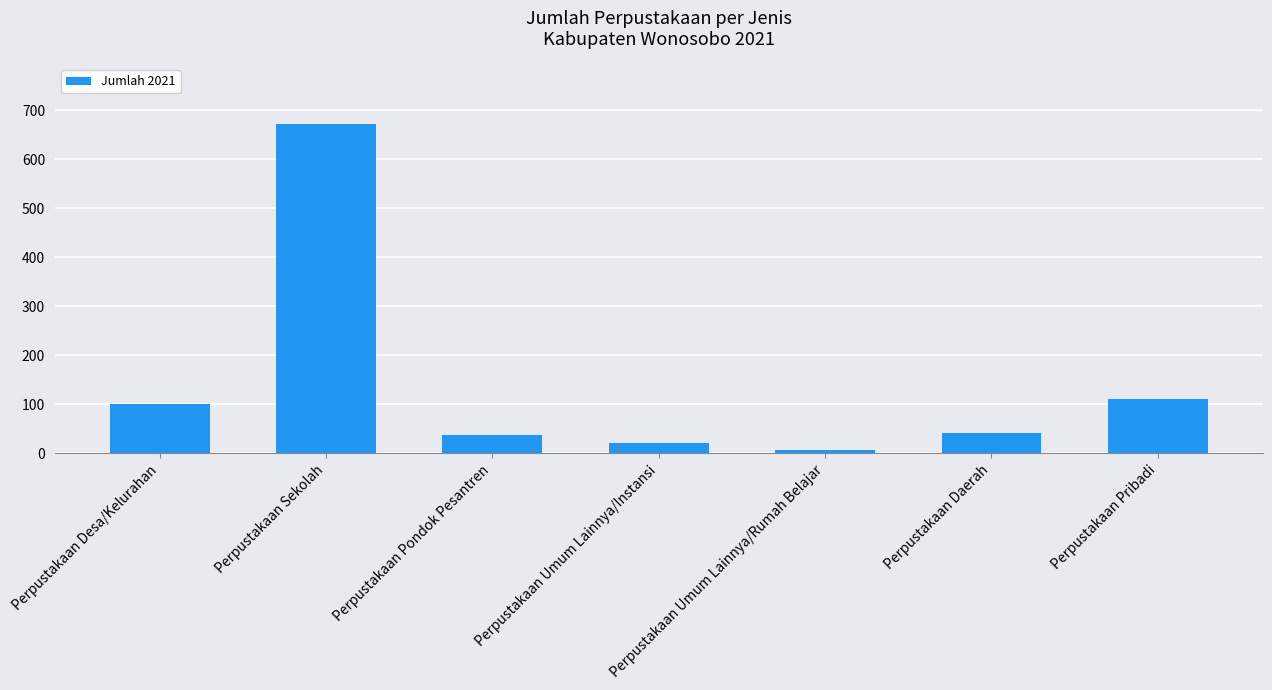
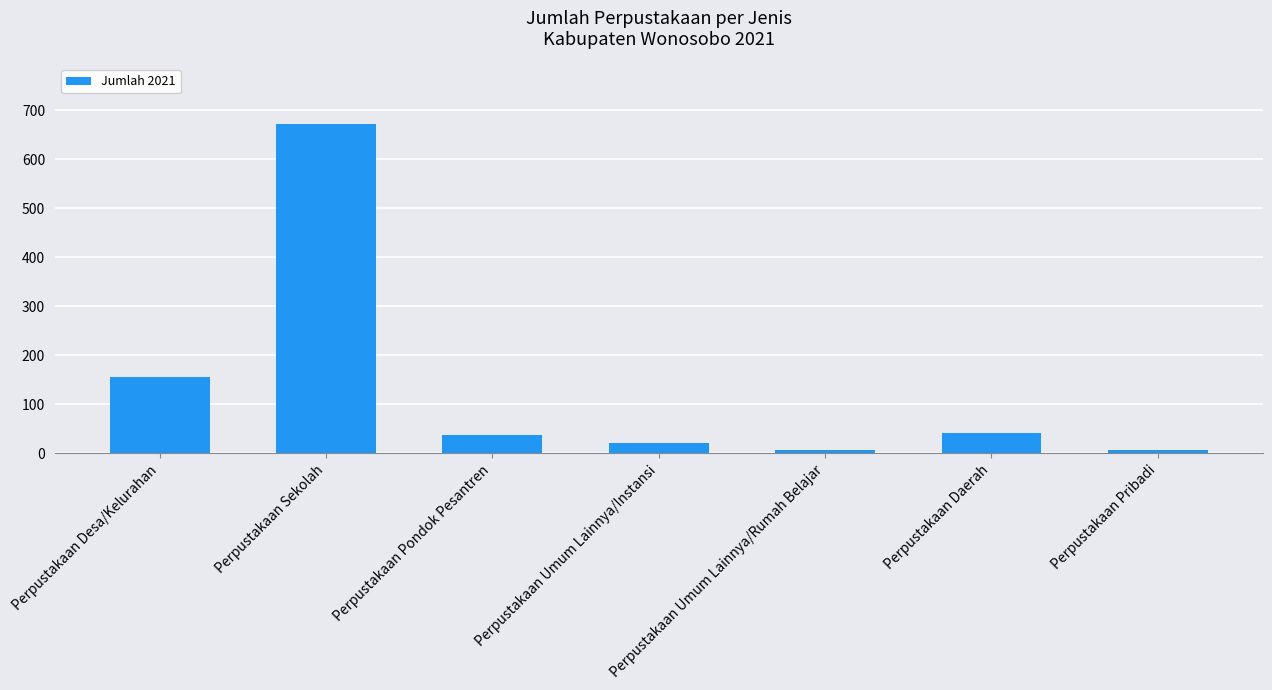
Perpustakaan Desa/Kelurahan: 100 -> 160
Perpustakaan Pribadi: 110 -> 10
